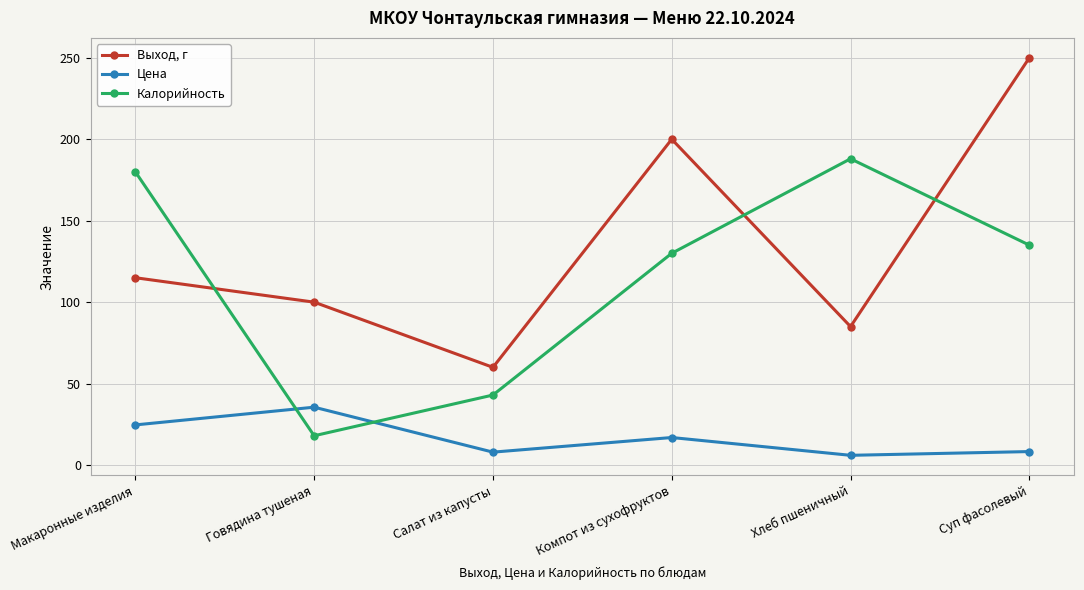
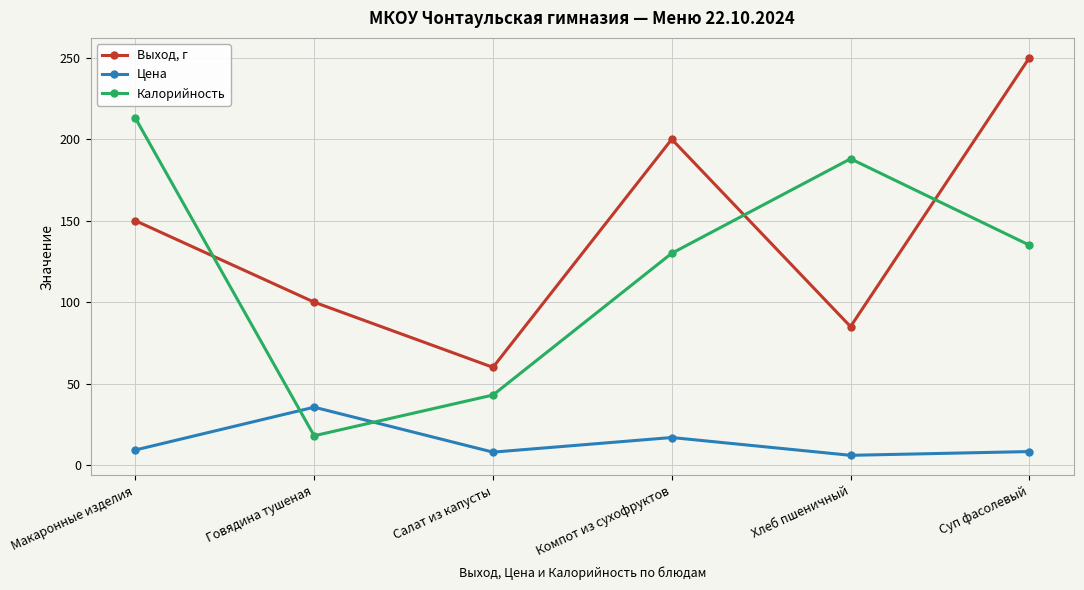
Выход, г, Макаронные изделия: 115 -> 150
Цена, Макаронные изделия: 25 -> 9
Калорийность, Макаронные изделия: 180 -> 213
